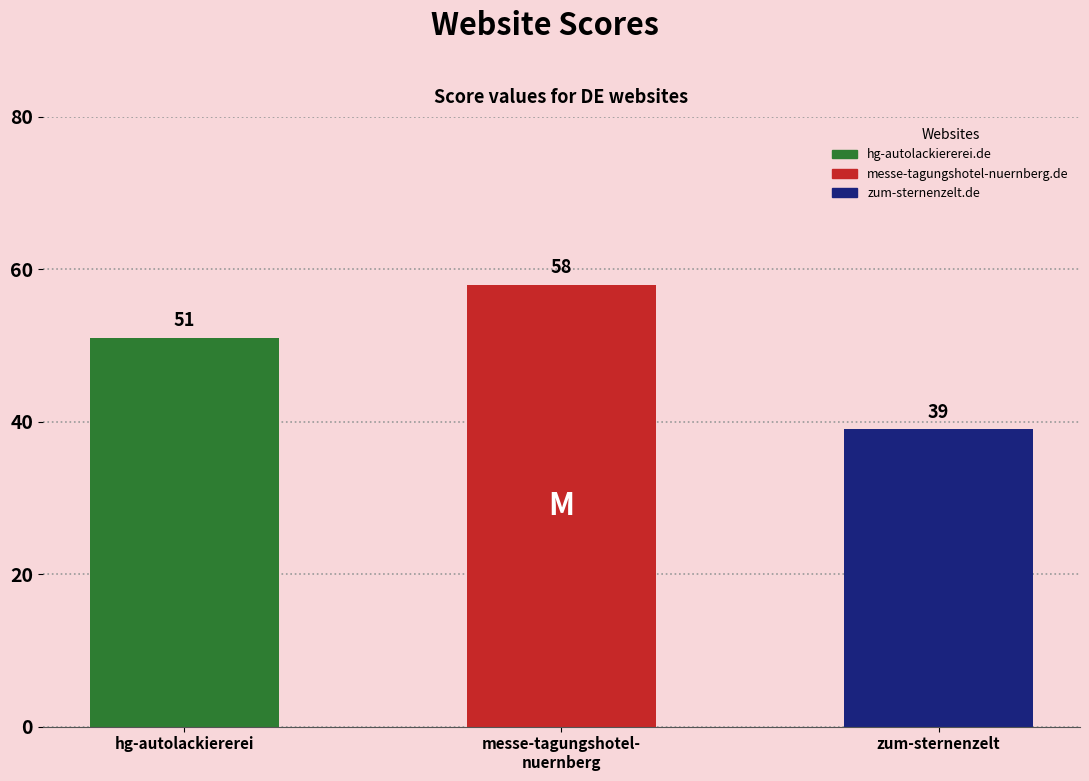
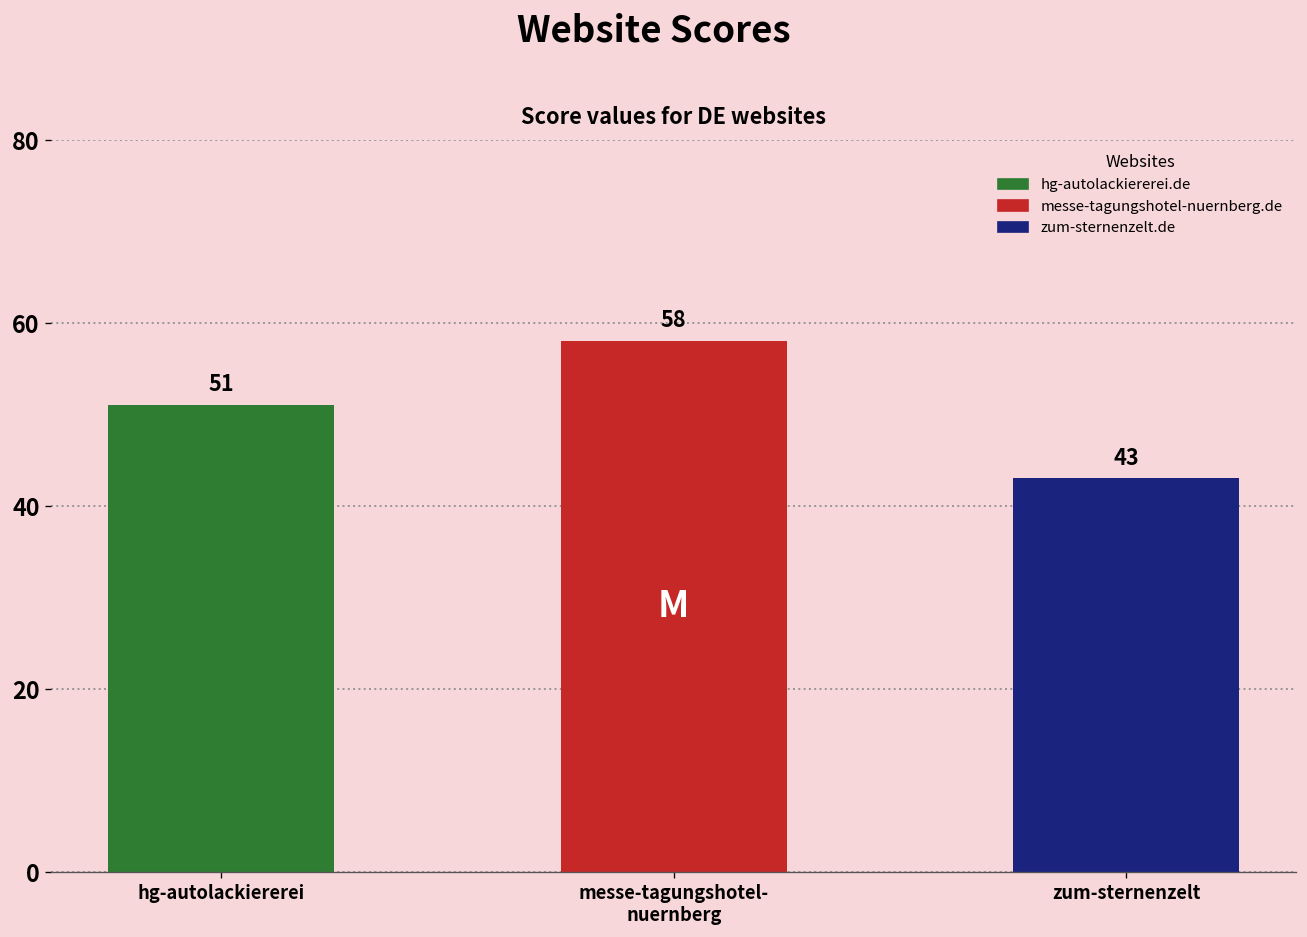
zum-sternenzelt: 39 -> 43
